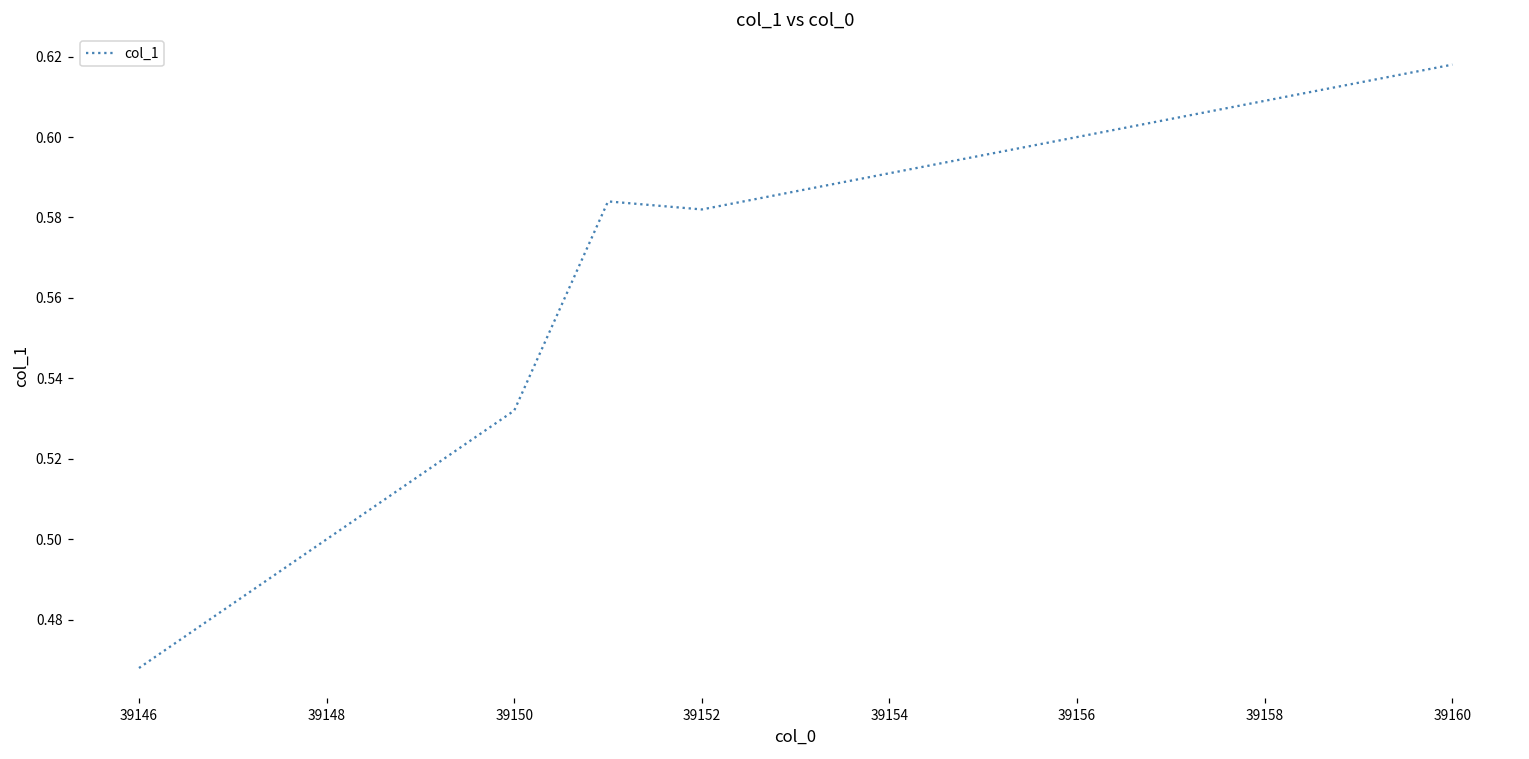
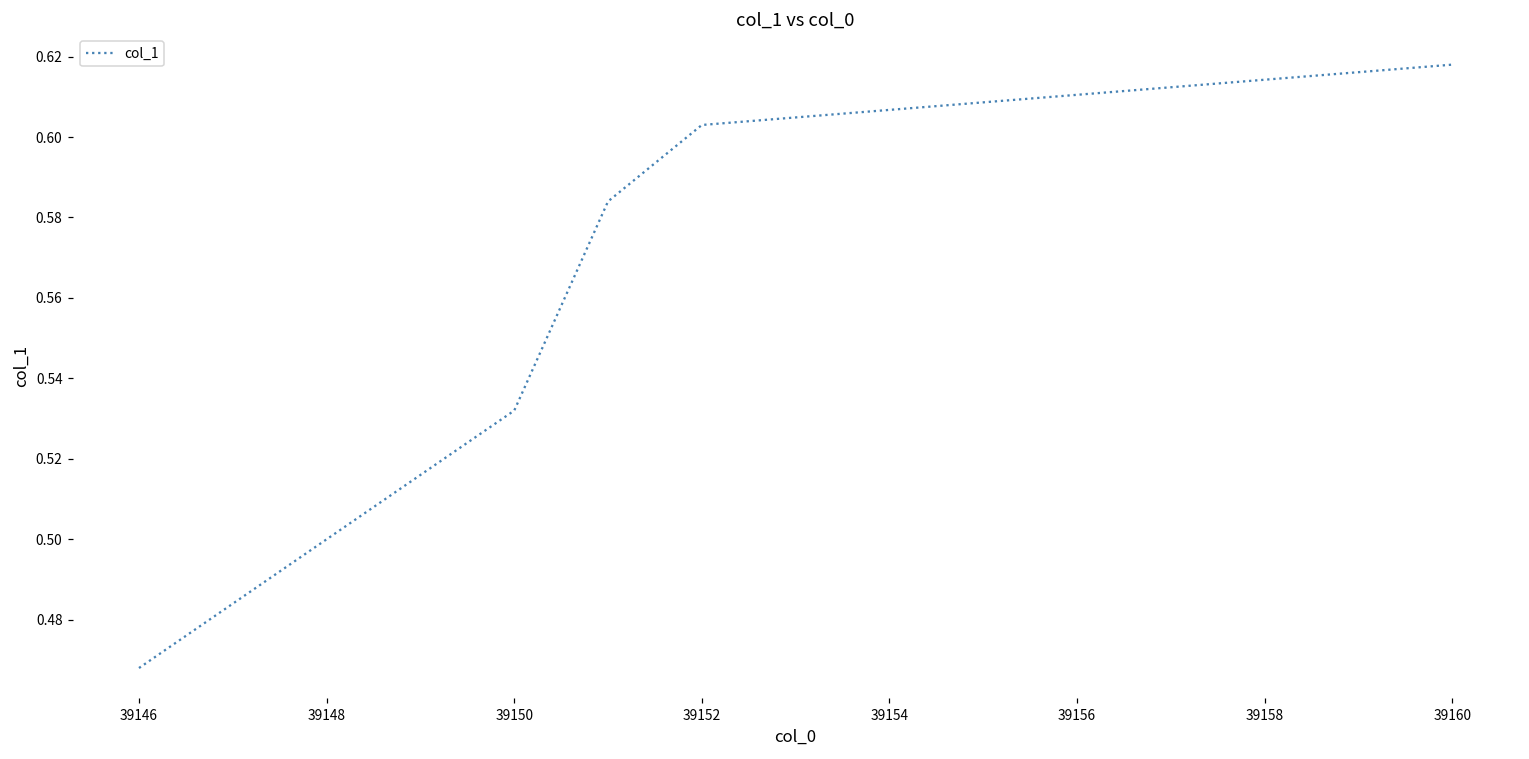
39152: 0.582 -> 0.603
